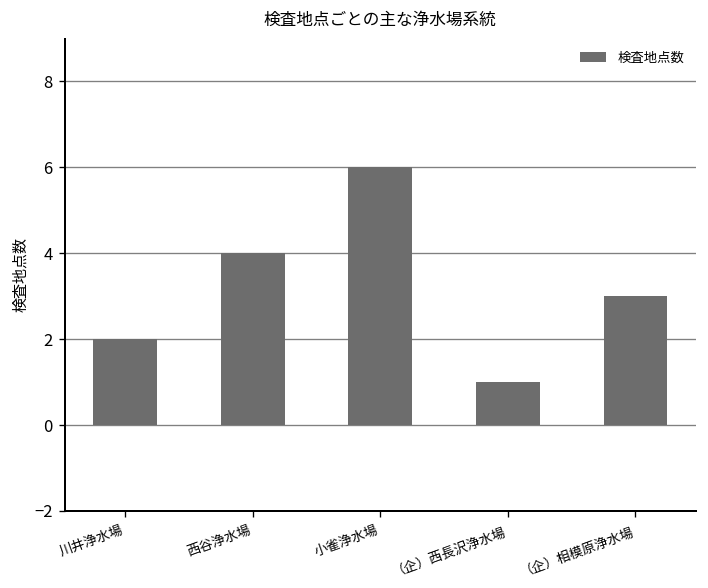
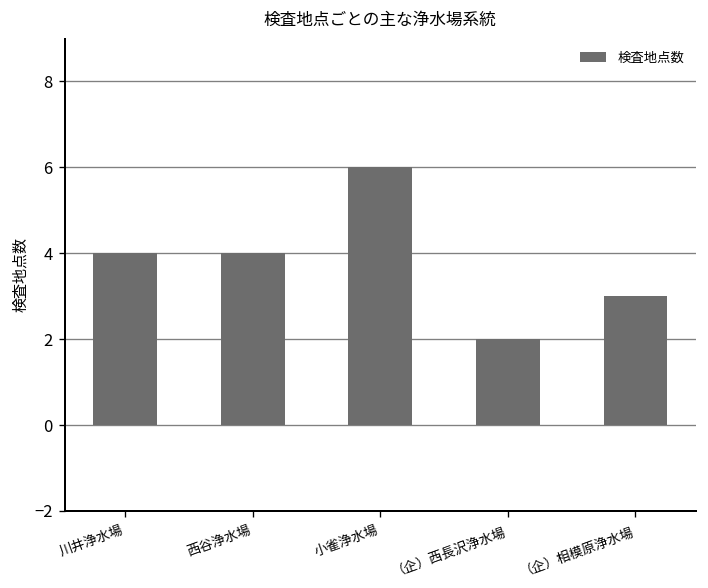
川井浄水場: 2 -> 4
（企）西長沢浄水場: 1 -> 2
